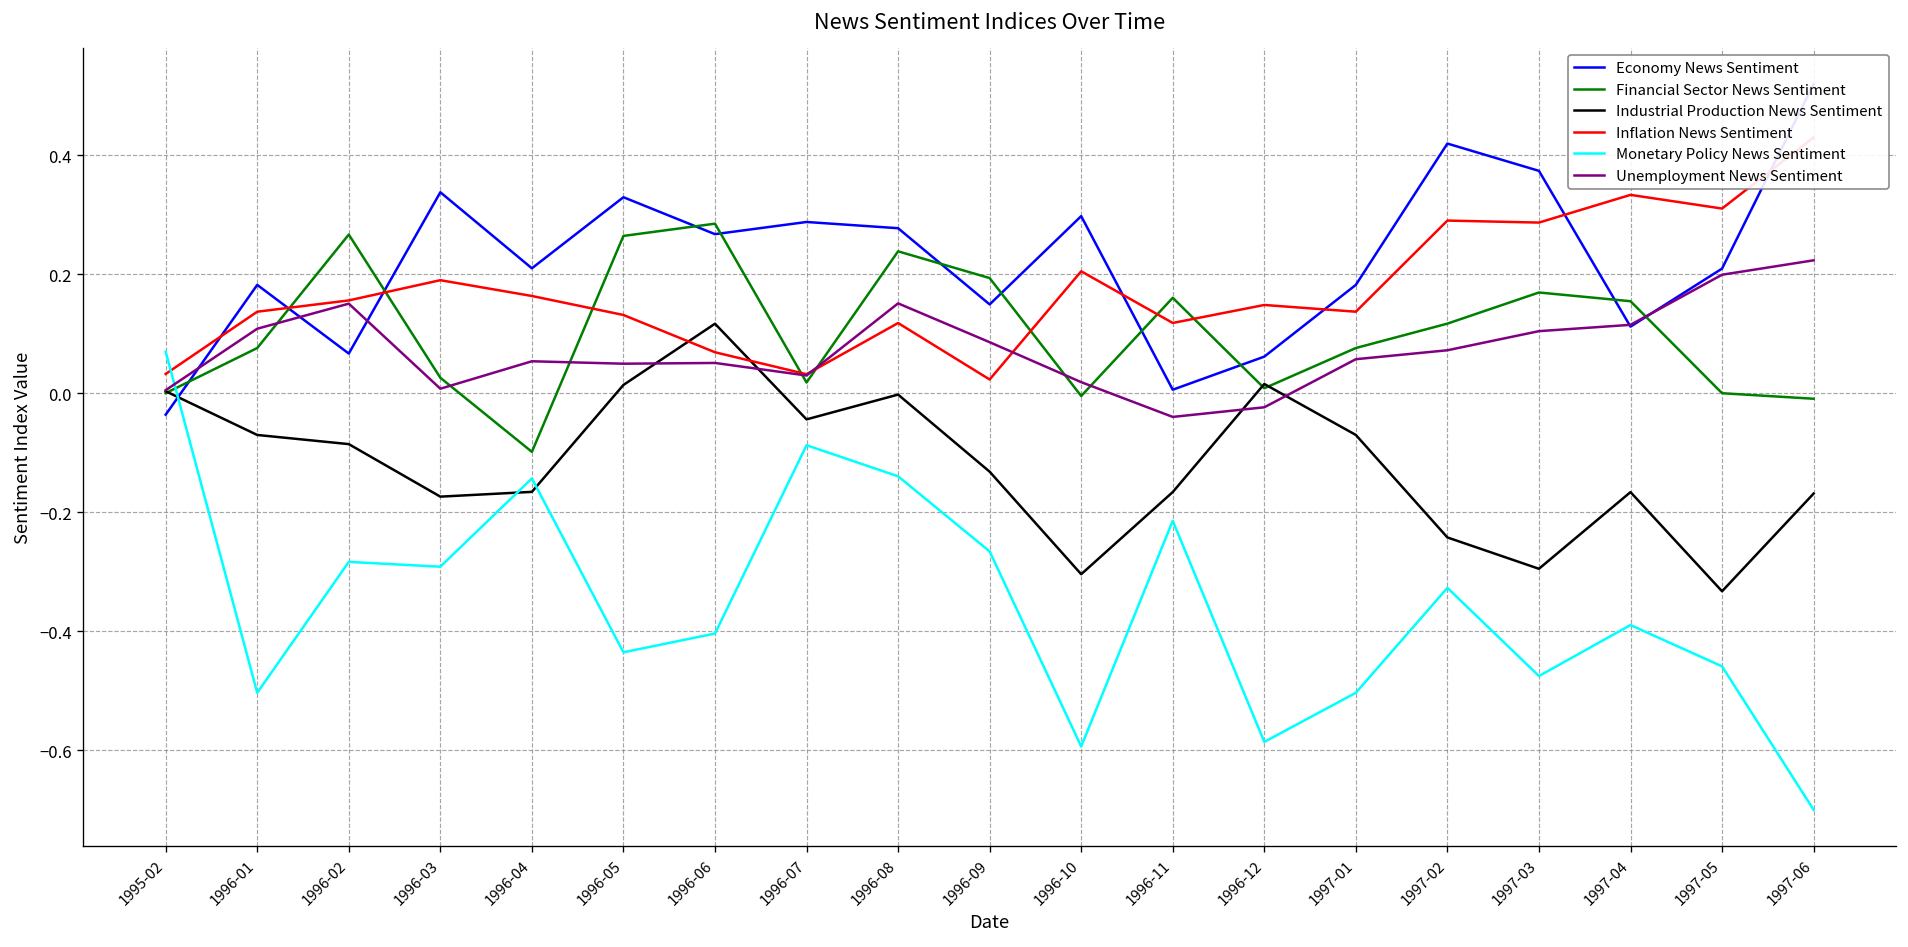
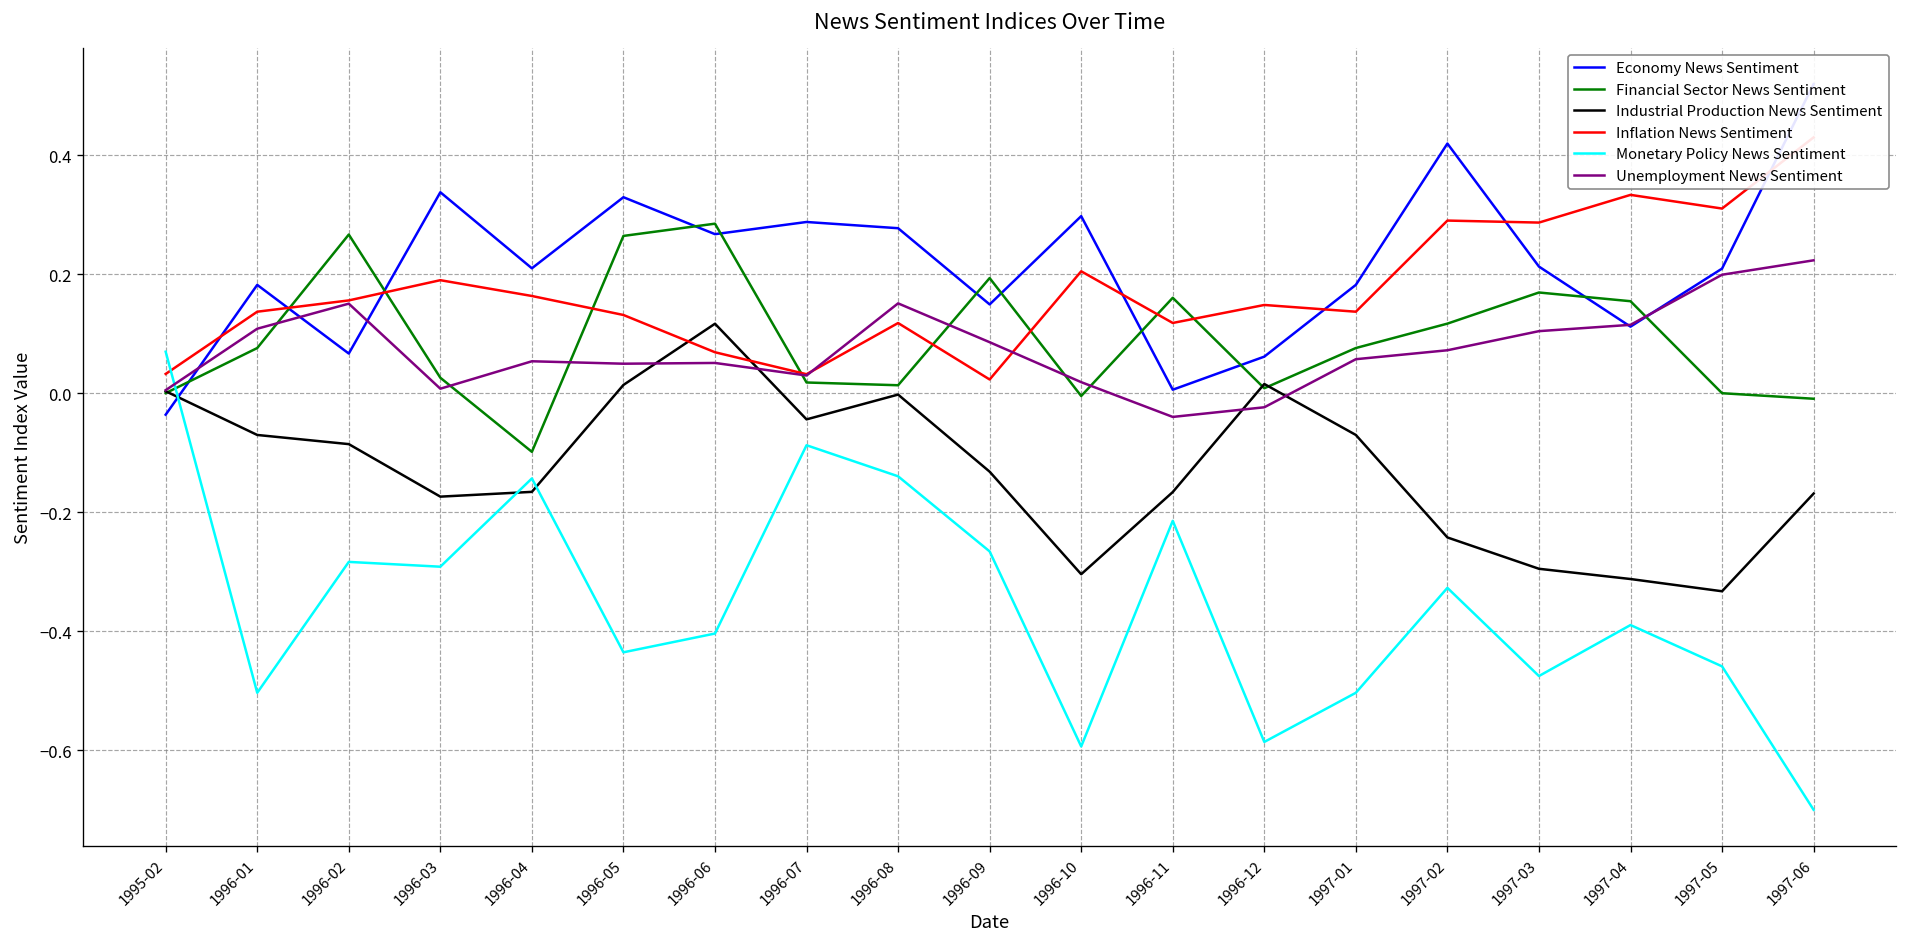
Financial Sector News Sentiment, 1996-08: 0.24 -> 0.01
Economy News Sentiment, 1997-03: 0.37 -> 0.21
Industrial Production News Sentiment, 1997-04: -0.17 -> -0.31
